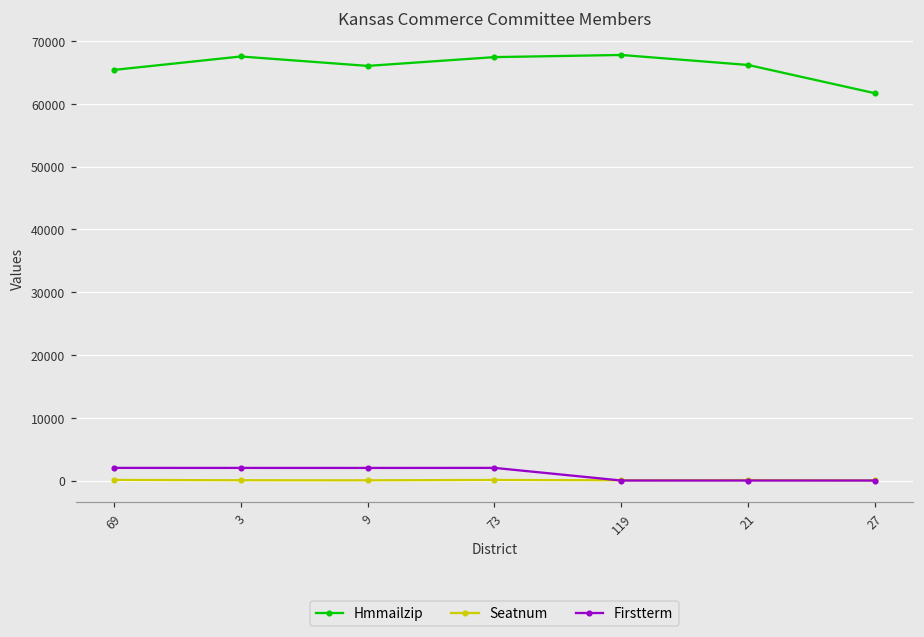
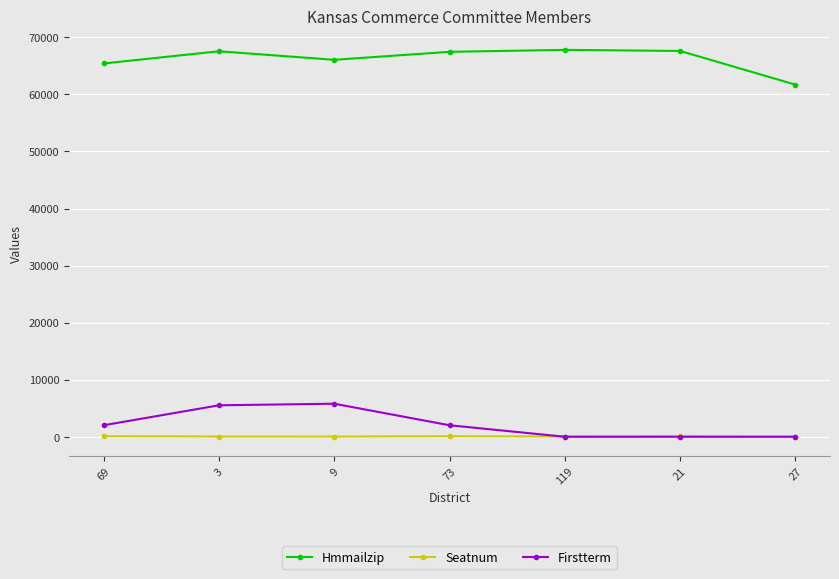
Firstterm, 3: 2000 -> 6000
Firstterm, 9: 2000 -> 6000
Hmmailzip, 21: 66000 -> 68000
